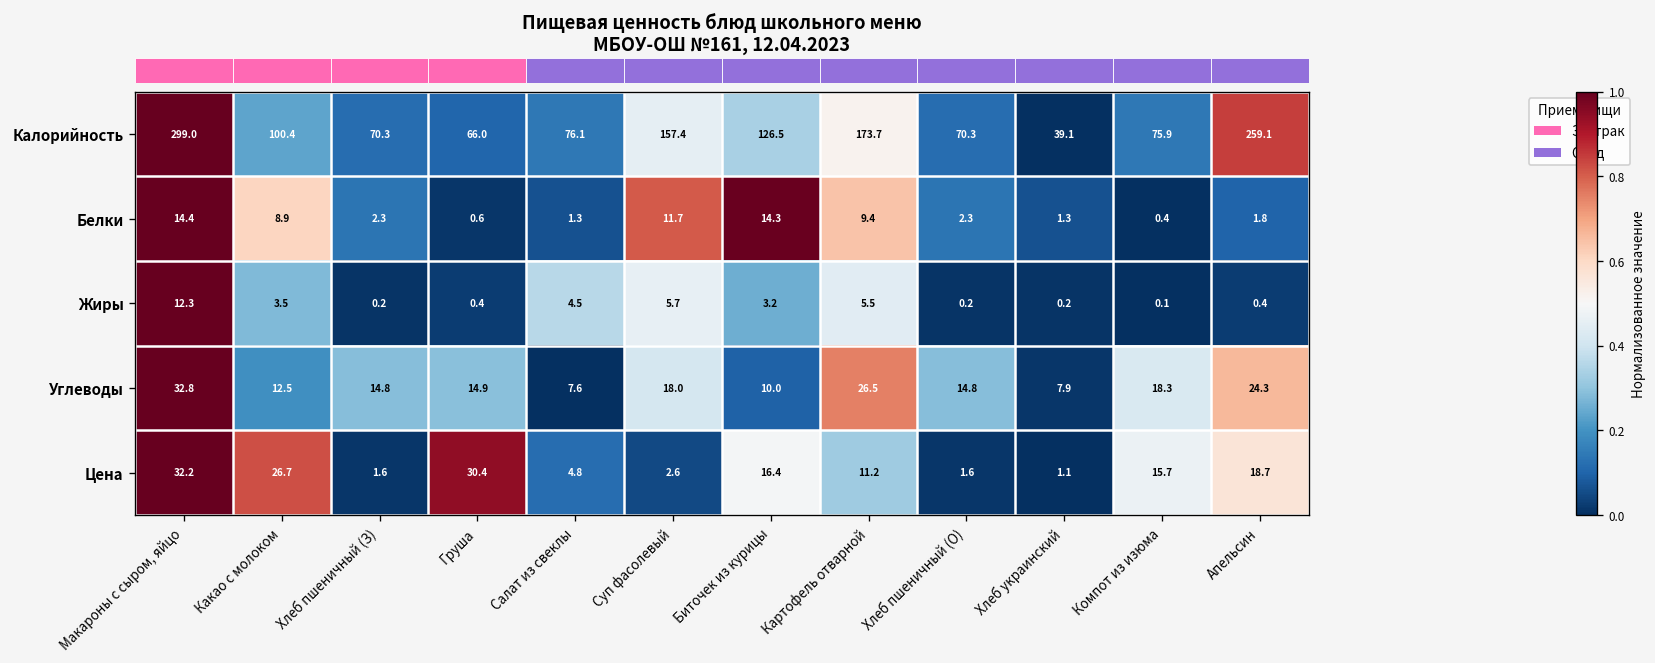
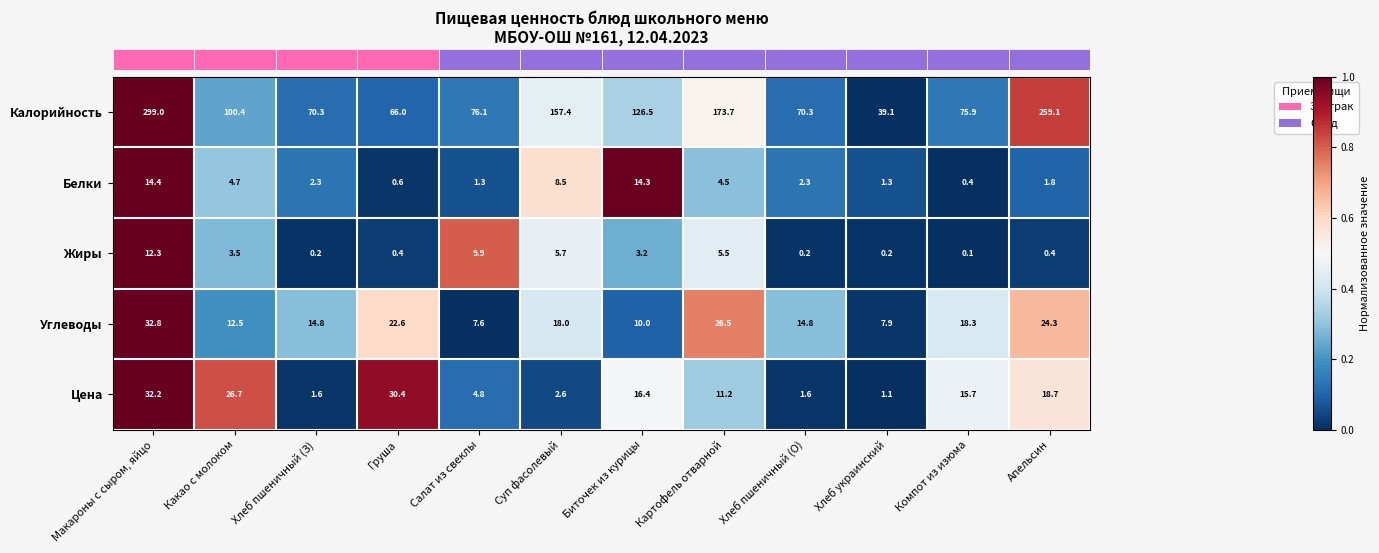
Белки, Какао с молоком: 8.9 -> 4.7
Белки, Суп фасолевый: 11.7 -> 8.5
Белки, Картофель отварной: 9.4 -> 4.5
Жиры, Салат из свеклы: 4.5 -> 9.9
Углеводы, Груша: 14.9 -> 22.6
